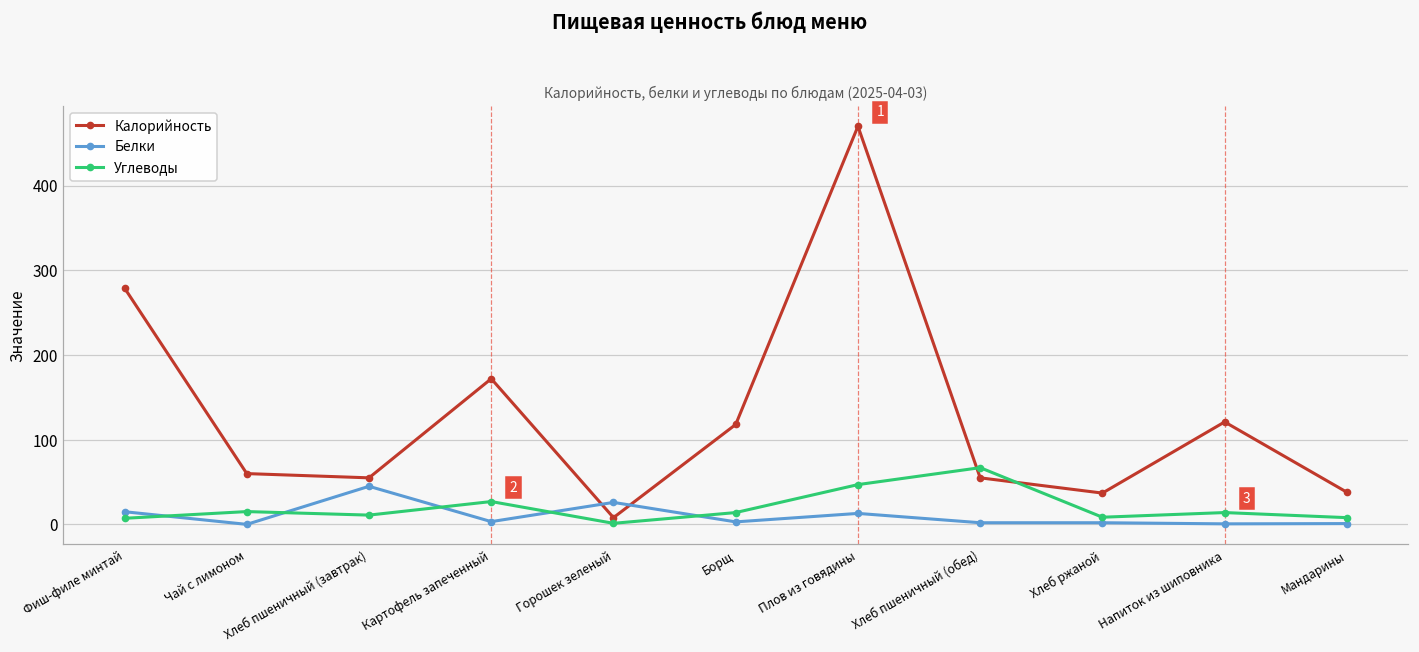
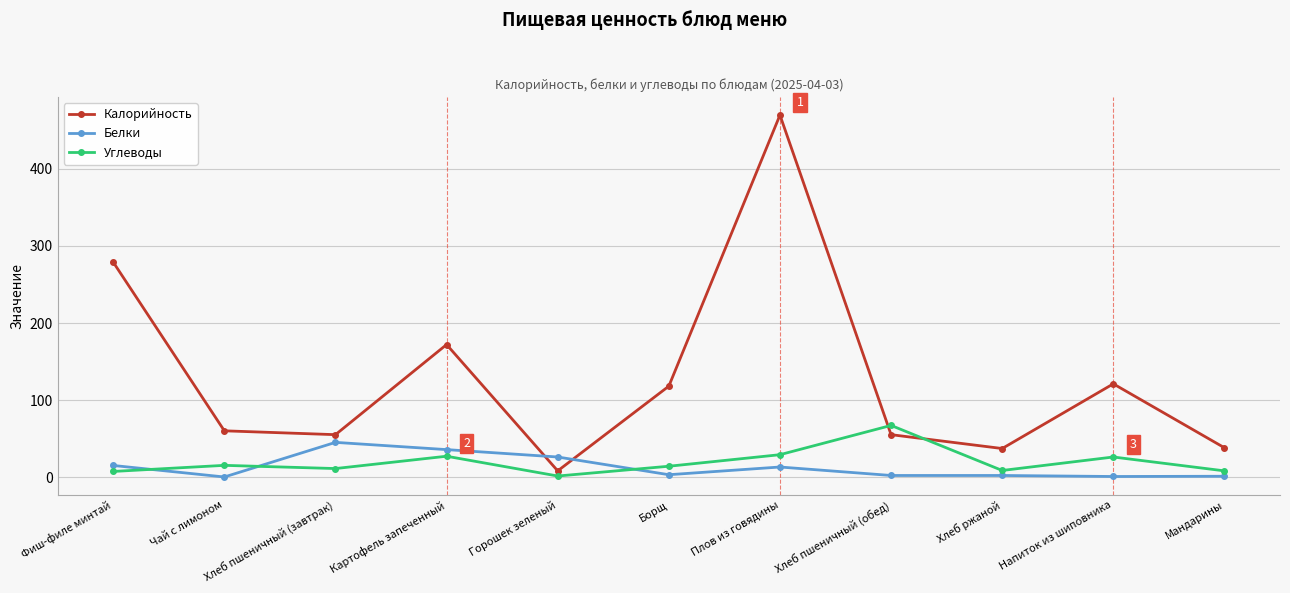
Белки, Картофель запеченный: 0 -> 40
Углеводы, Плов из говядины: 50 -> 30
Углеводы, Напиток из шиповника: 10 -> 30
